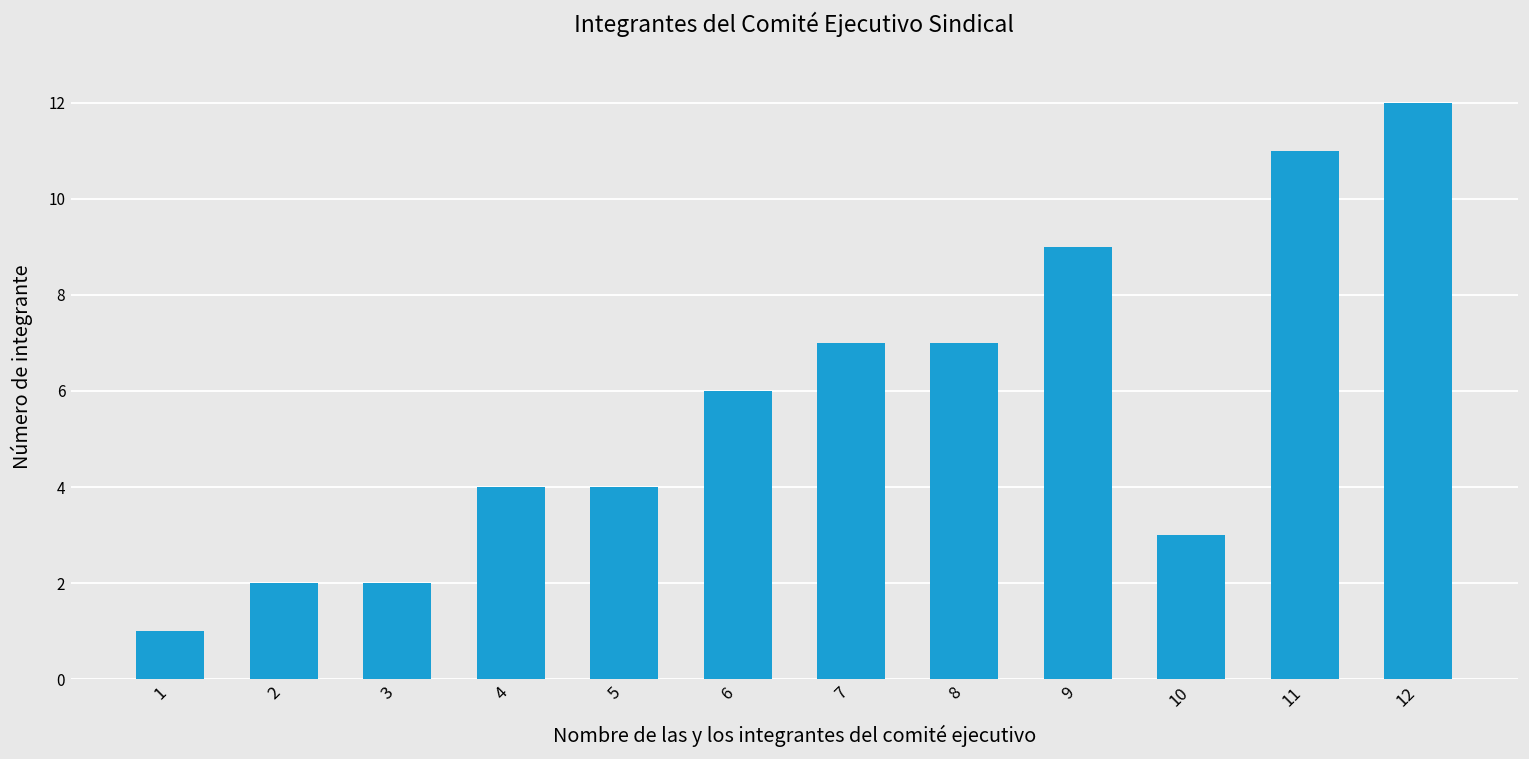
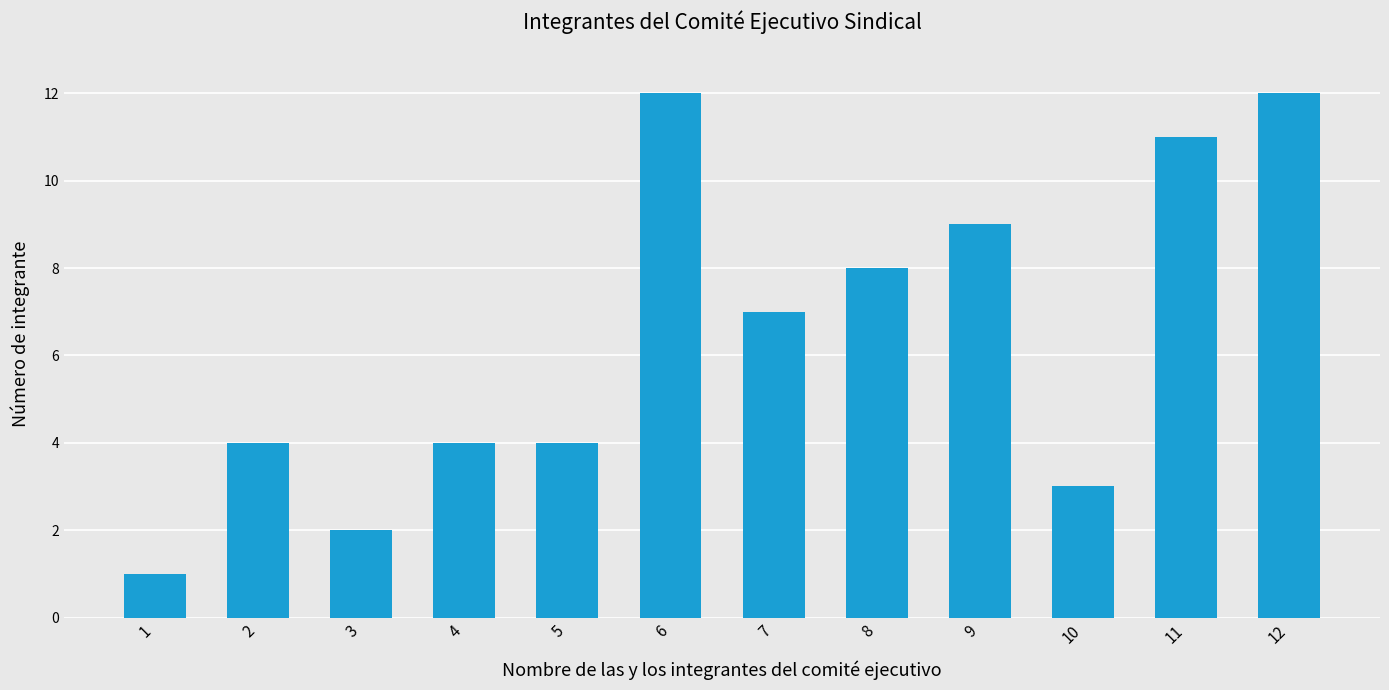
2: 2 -> 4
6: 6 -> 12
8: 7 -> 8
